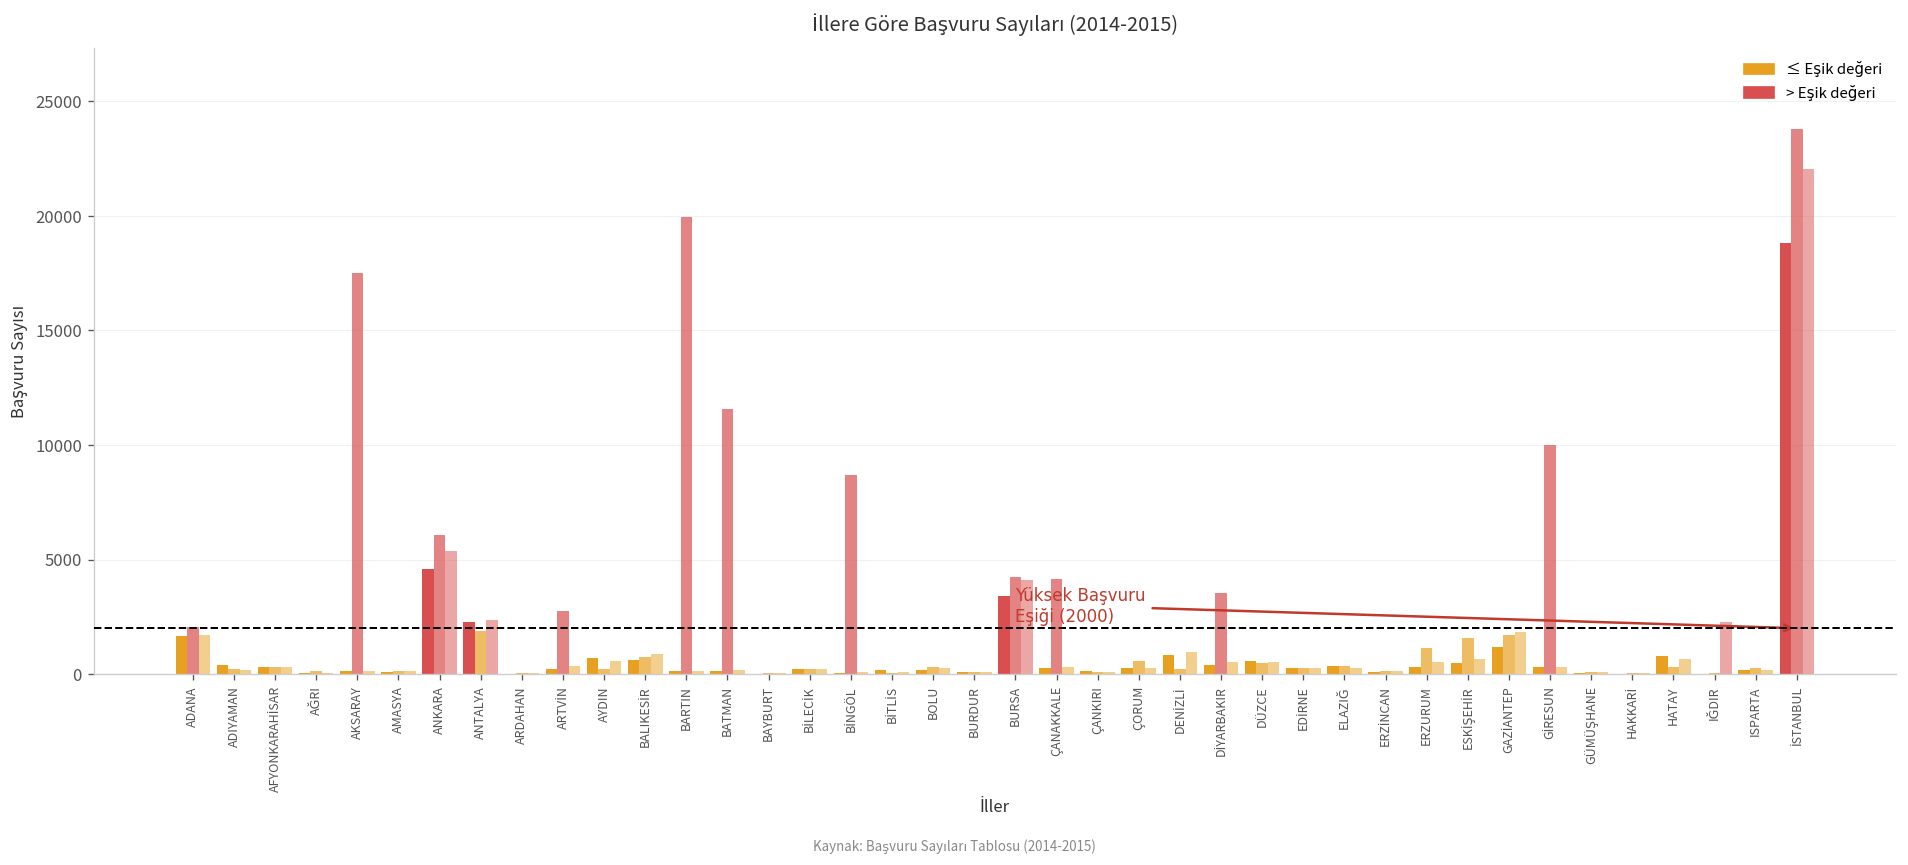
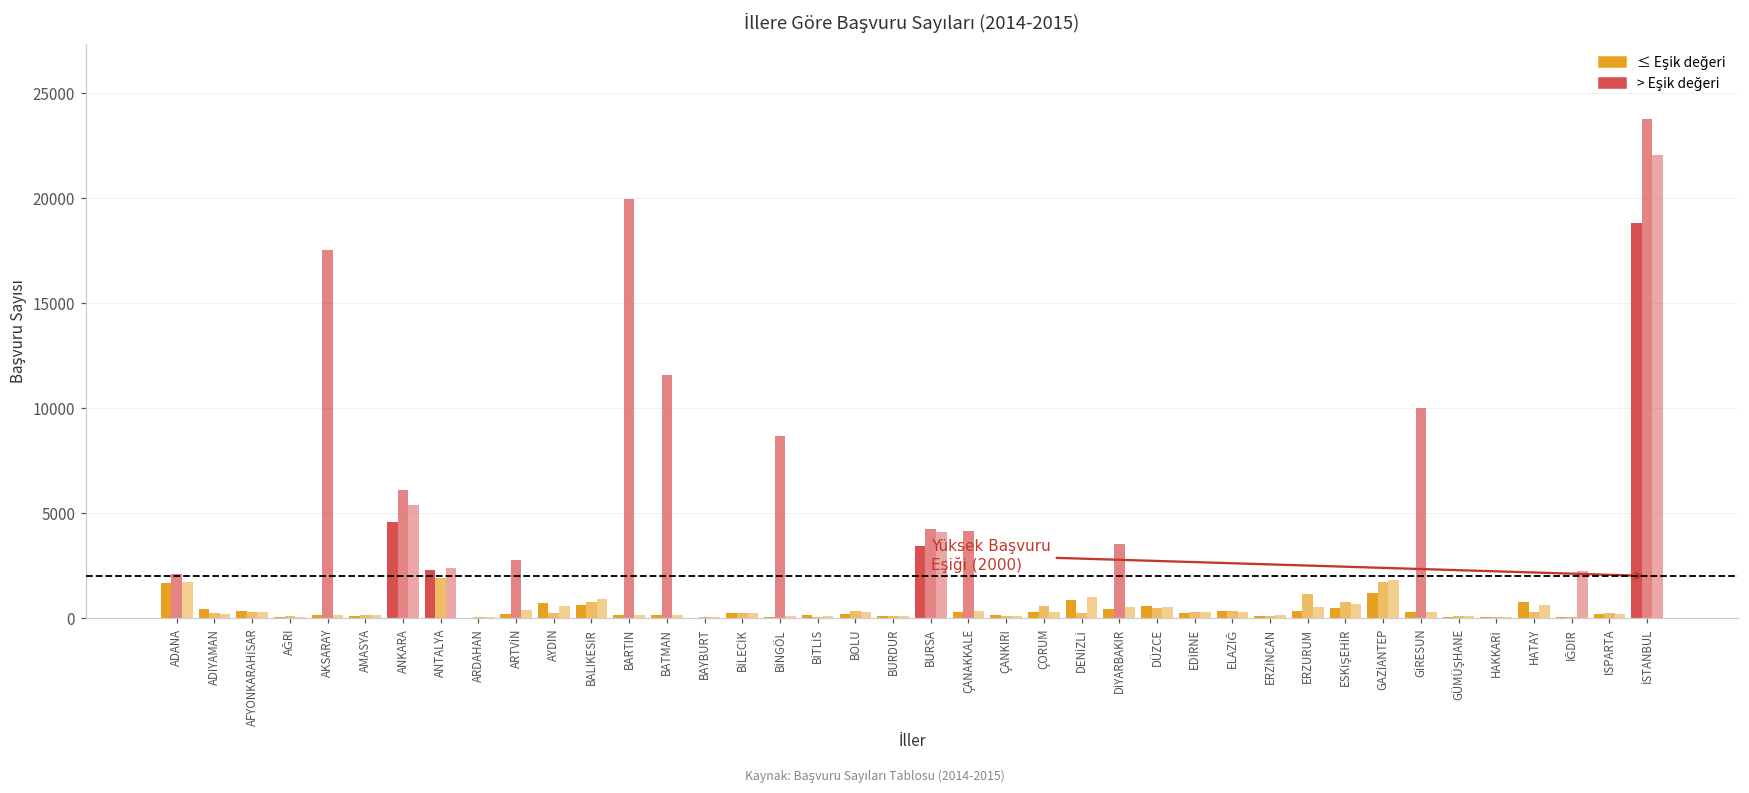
ESKİŞEHİR: 1600 -> 800
